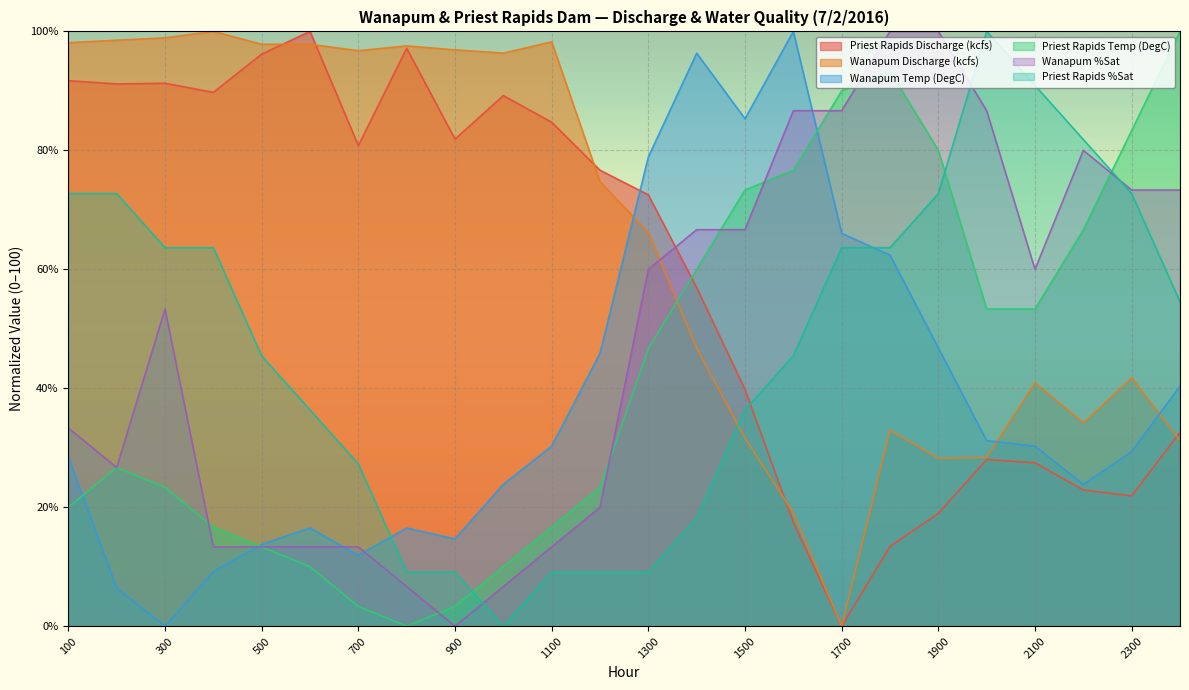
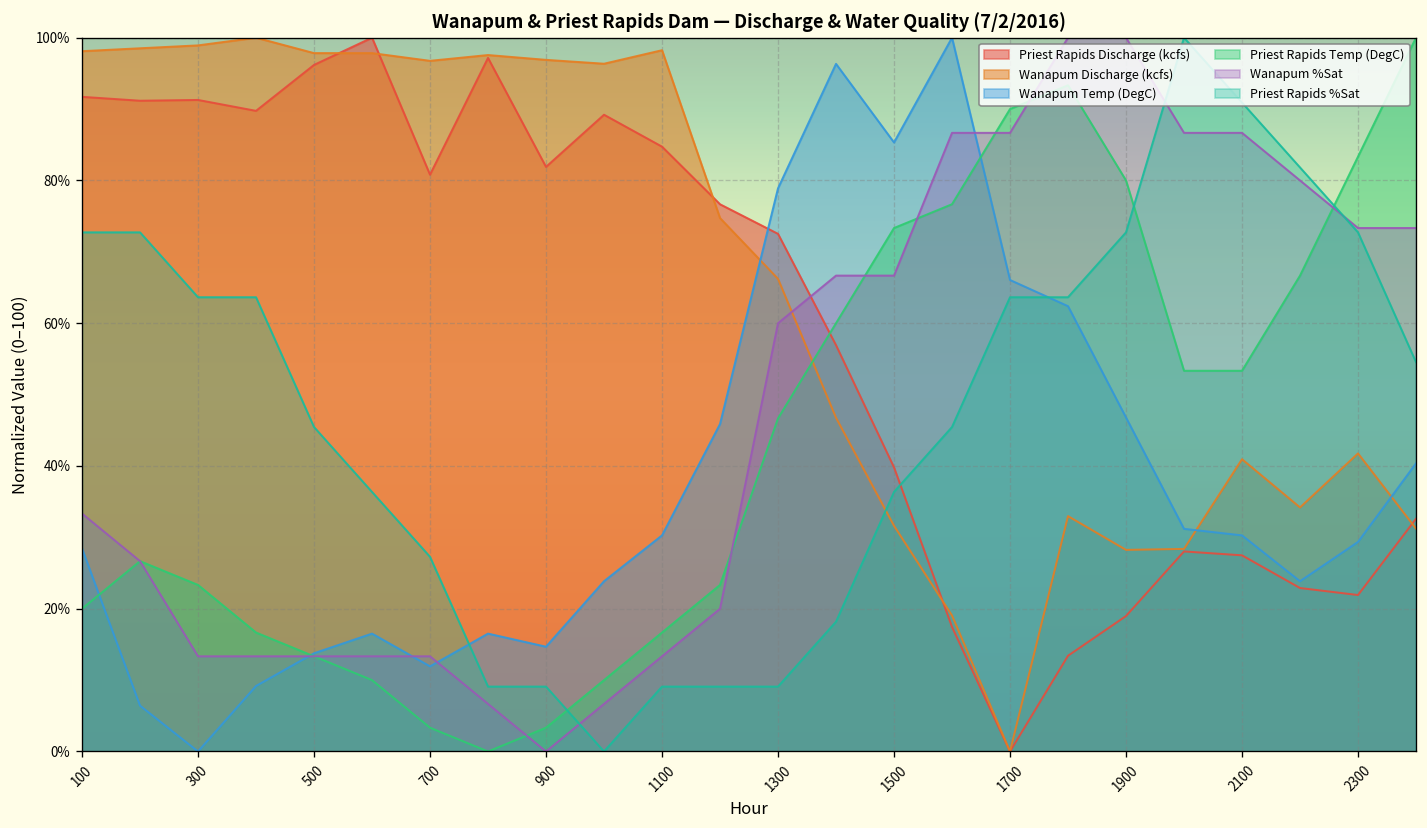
Wanapum %Sat, 300: 53% -> 13%
Wanapum %Sat, 2100: 60% -> 87%
